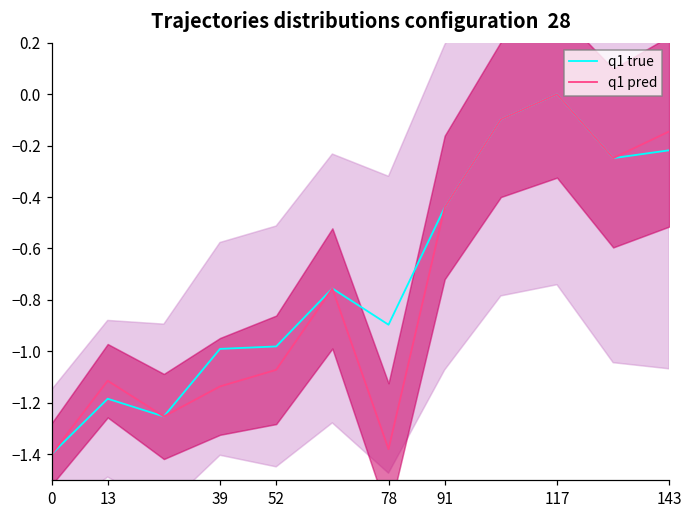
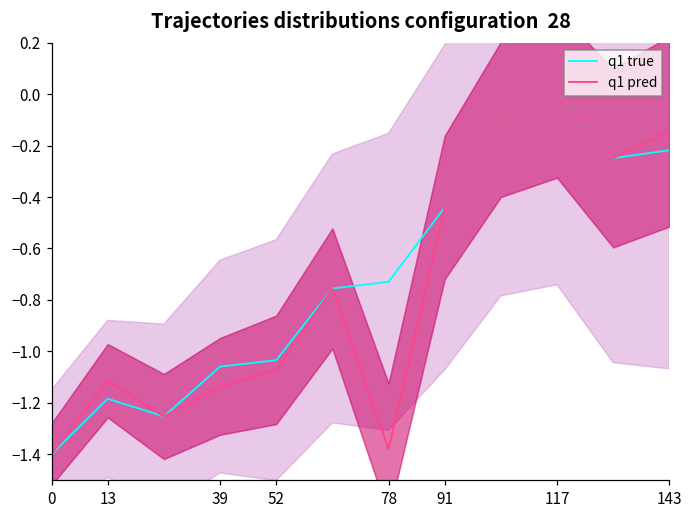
q1 true, 39: -0.99 -> -1.06
q1 true, 52: -0.98 -> -1.03
q1 true, 78: -0.90 -> -0.73
